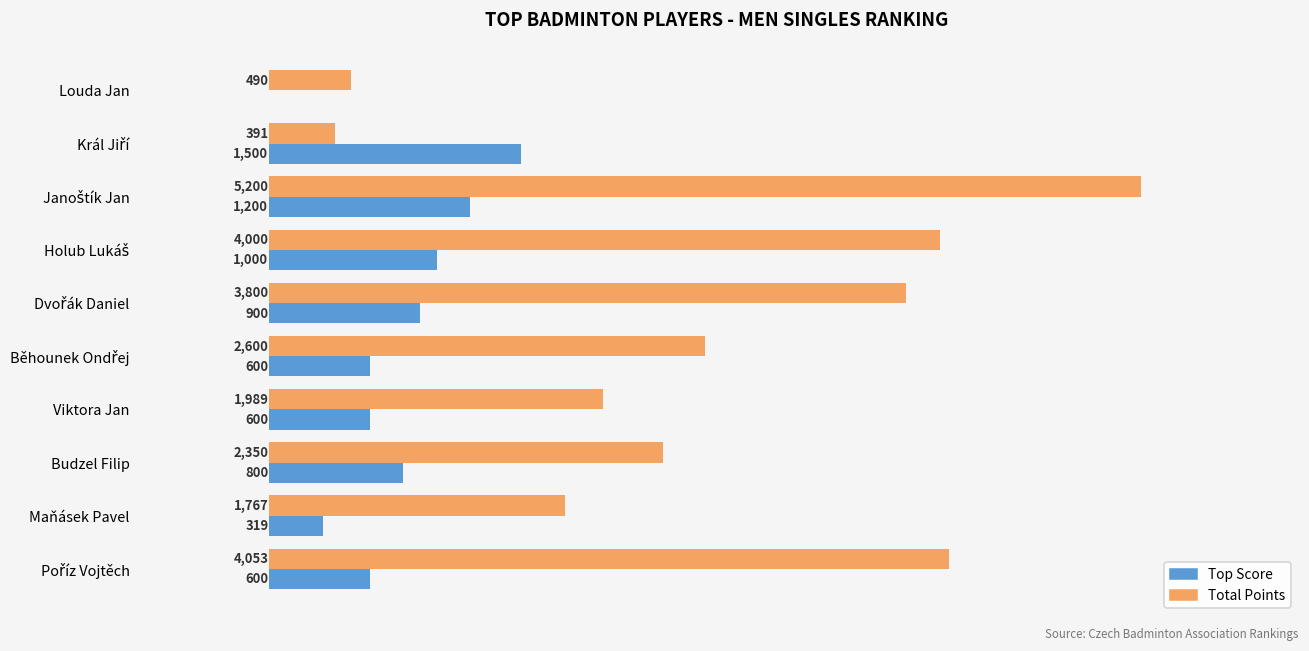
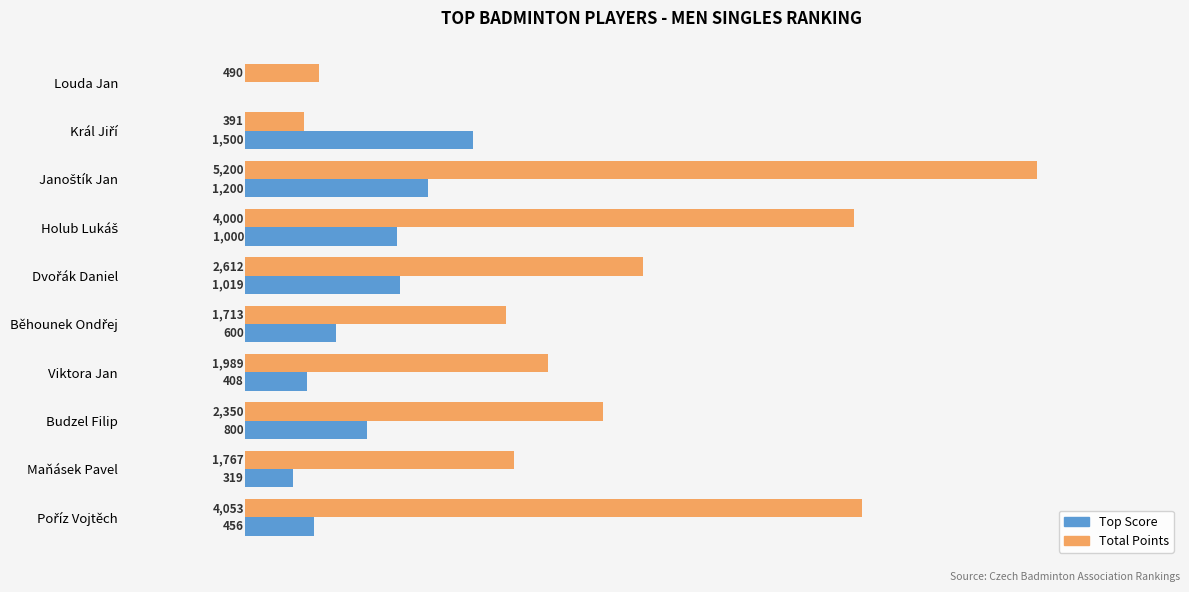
Total Points, Dvořák Daniel: 3,800 -> 2,612
Top Score, Dvořák Daniel: 900 -> 1,019
Total Points, Běhounek Ondřej: 2,600 -> 1,713
Top Score, Viktora Jan: 600 -> 408
Top Score, Poříz Vojtěch: 600 -> 456
